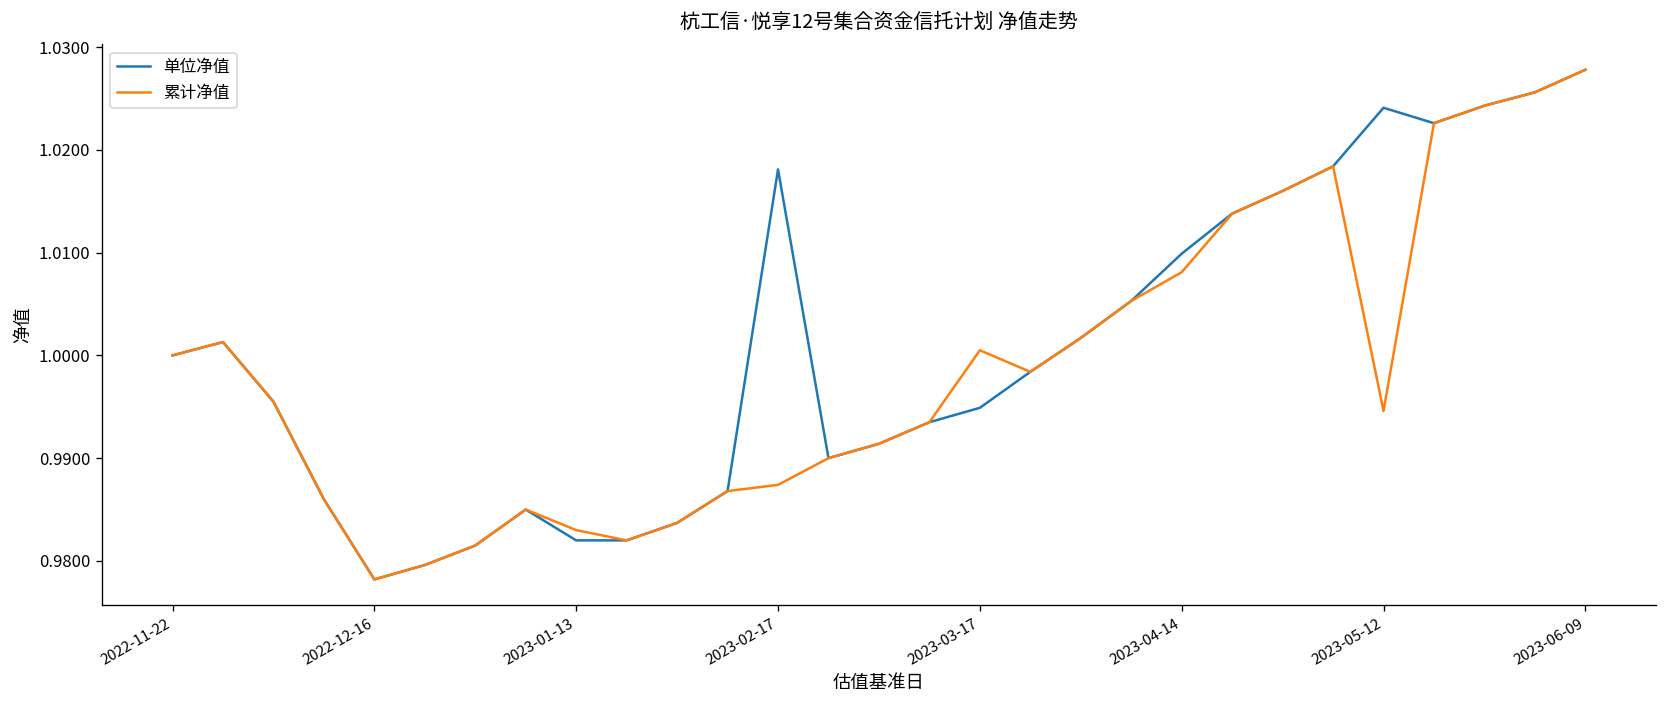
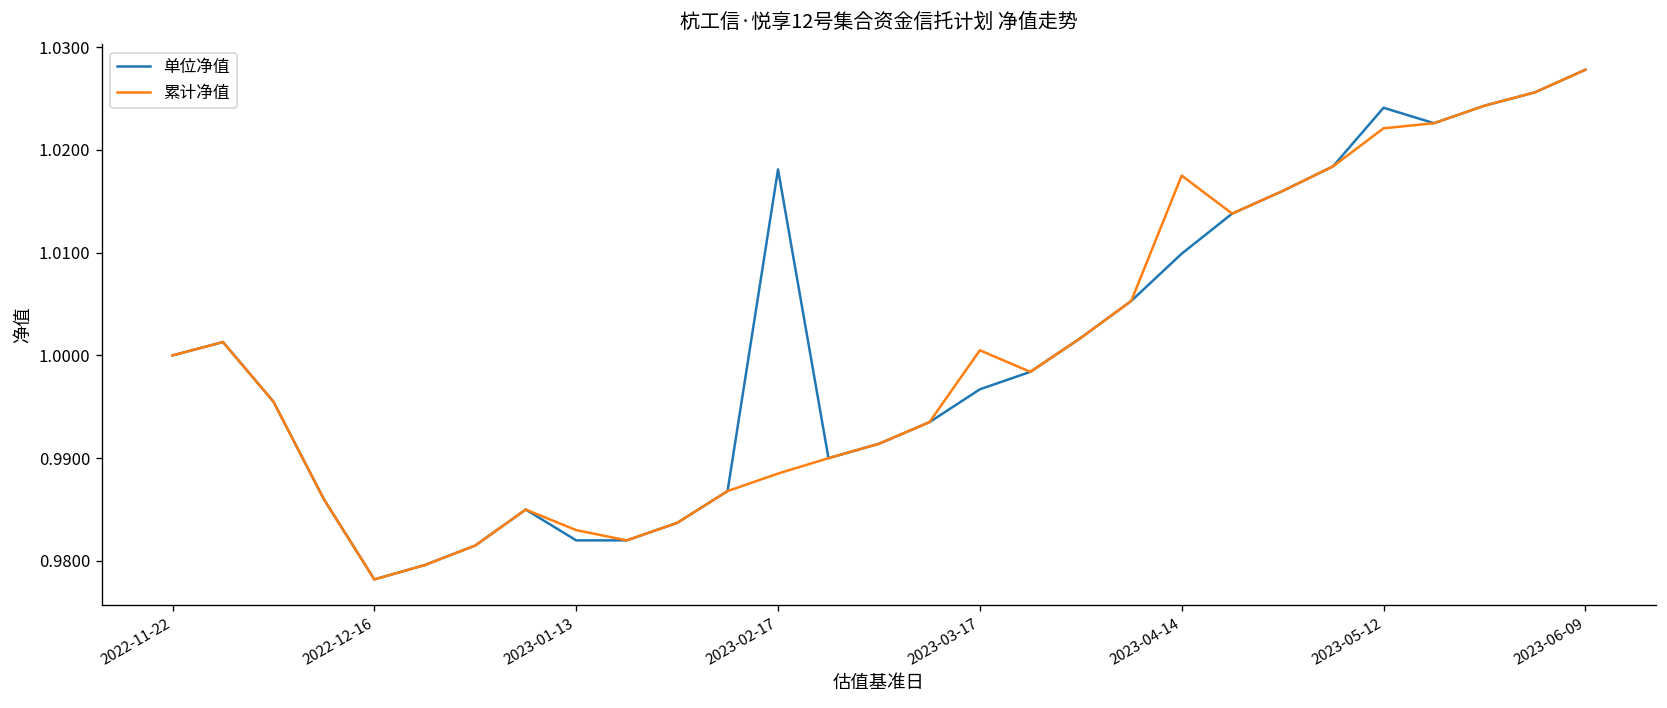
累计净值, 2023-02-17: 0.987 -> 0.989
单位净值, 2023-03-17: 0.995 -> 0.997
累计净值, 2023-04-14: 1.008 -> 1.018
累计净值, 2023-05-12: 0.995 -> 1.022
